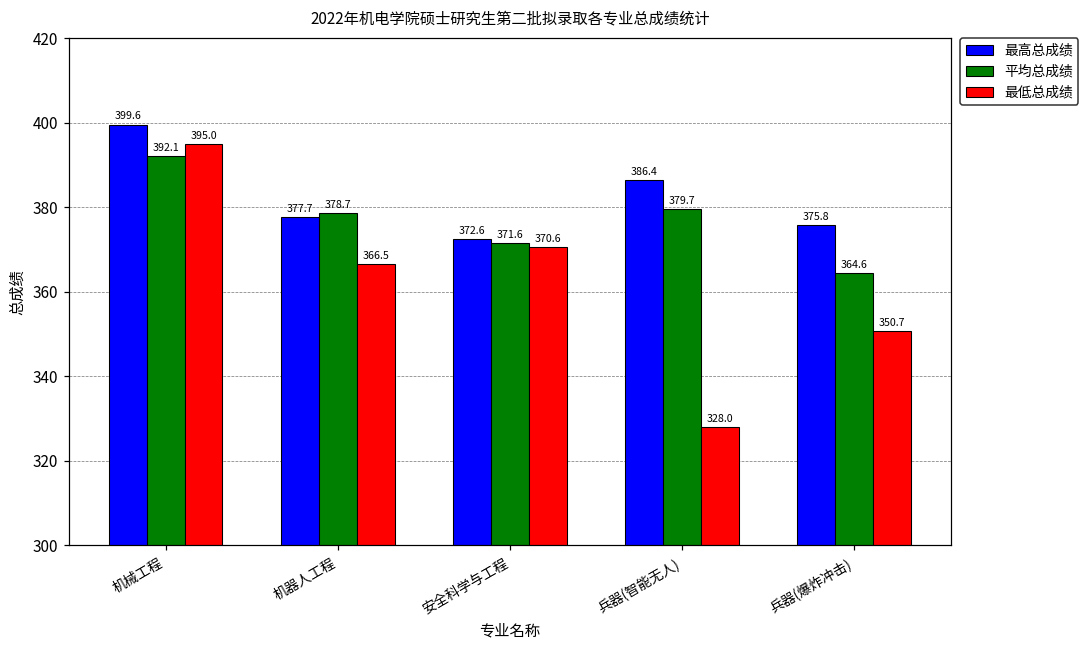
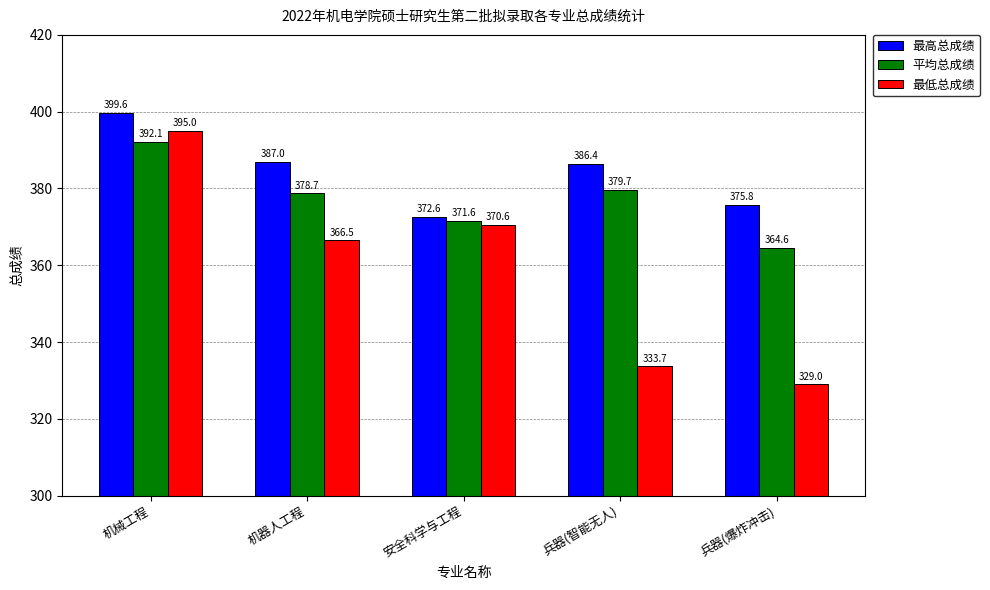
最高总成绩, 机器人工程: 377.7 -> 387.0
最低总成绩, 兵器(智能无人): 328.0 -> 333.7
最低总成绩, 兵器(爆炸冲击): 350.7 -> 329.0
